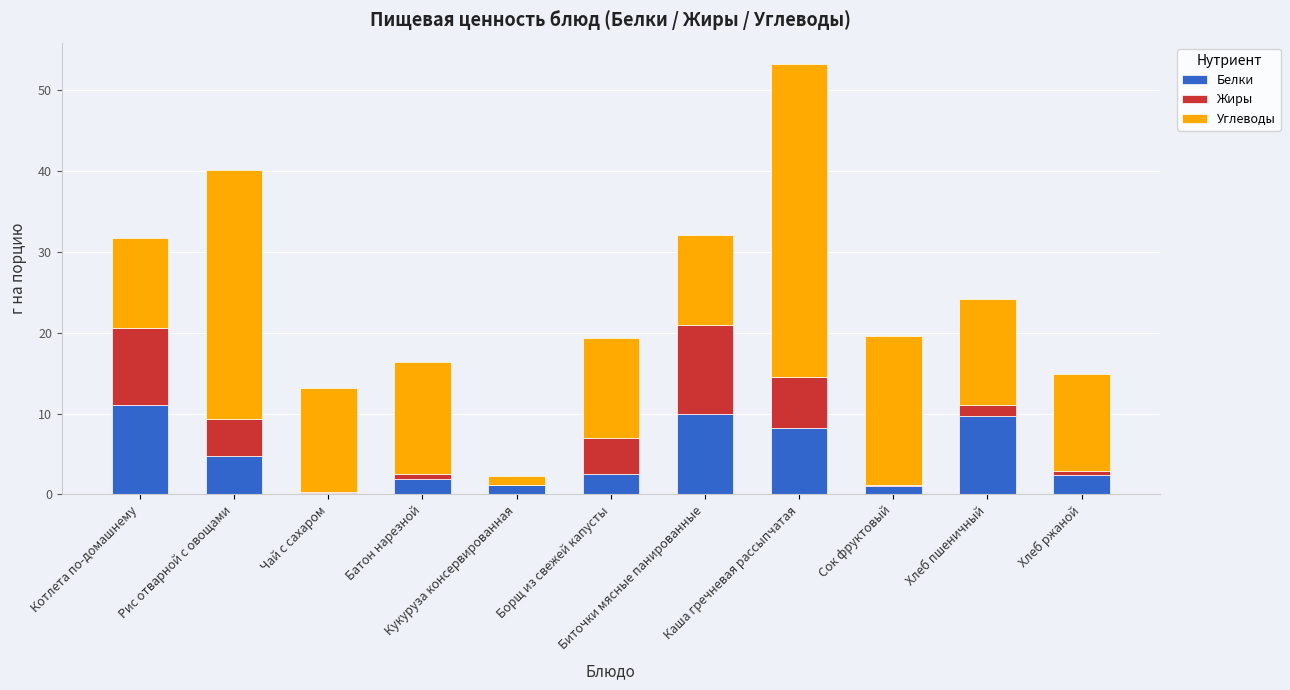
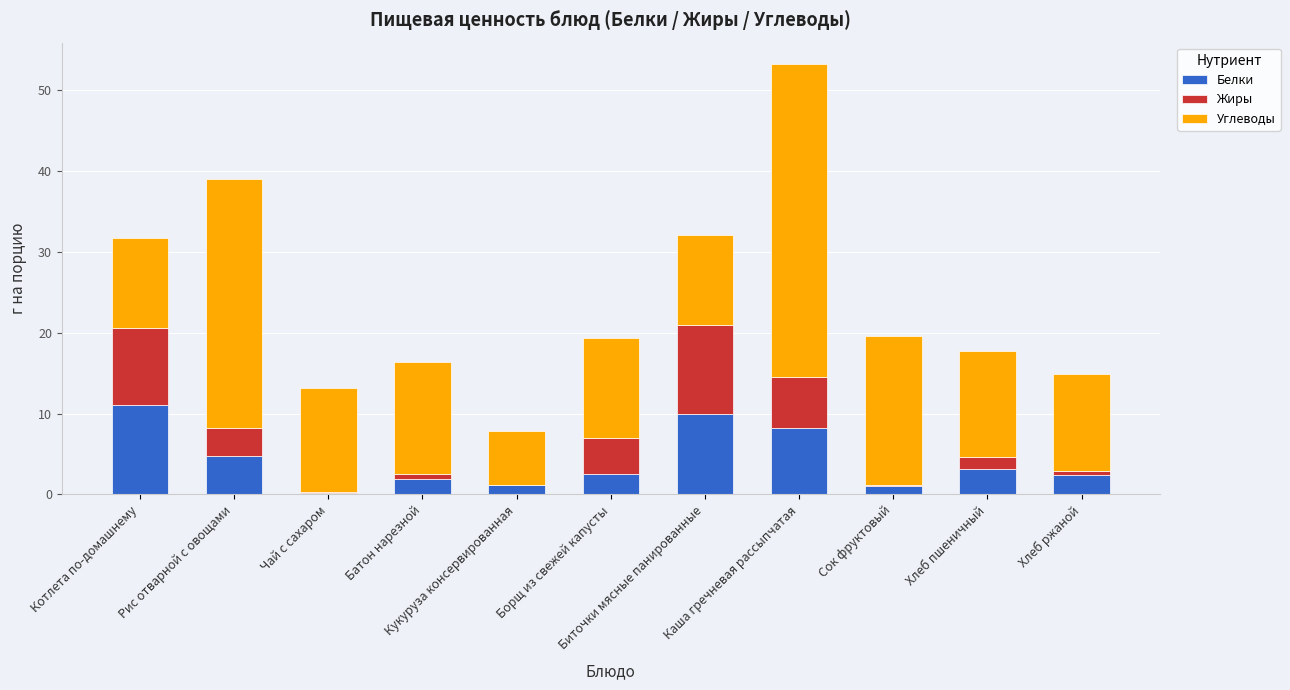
Жиры, Рис отварной с овощами: 5 -> 3
Углеводы, Кукуруза консервированная: 1 -> 7
Белки, Хлеб пшеничный: 10 -> 3
